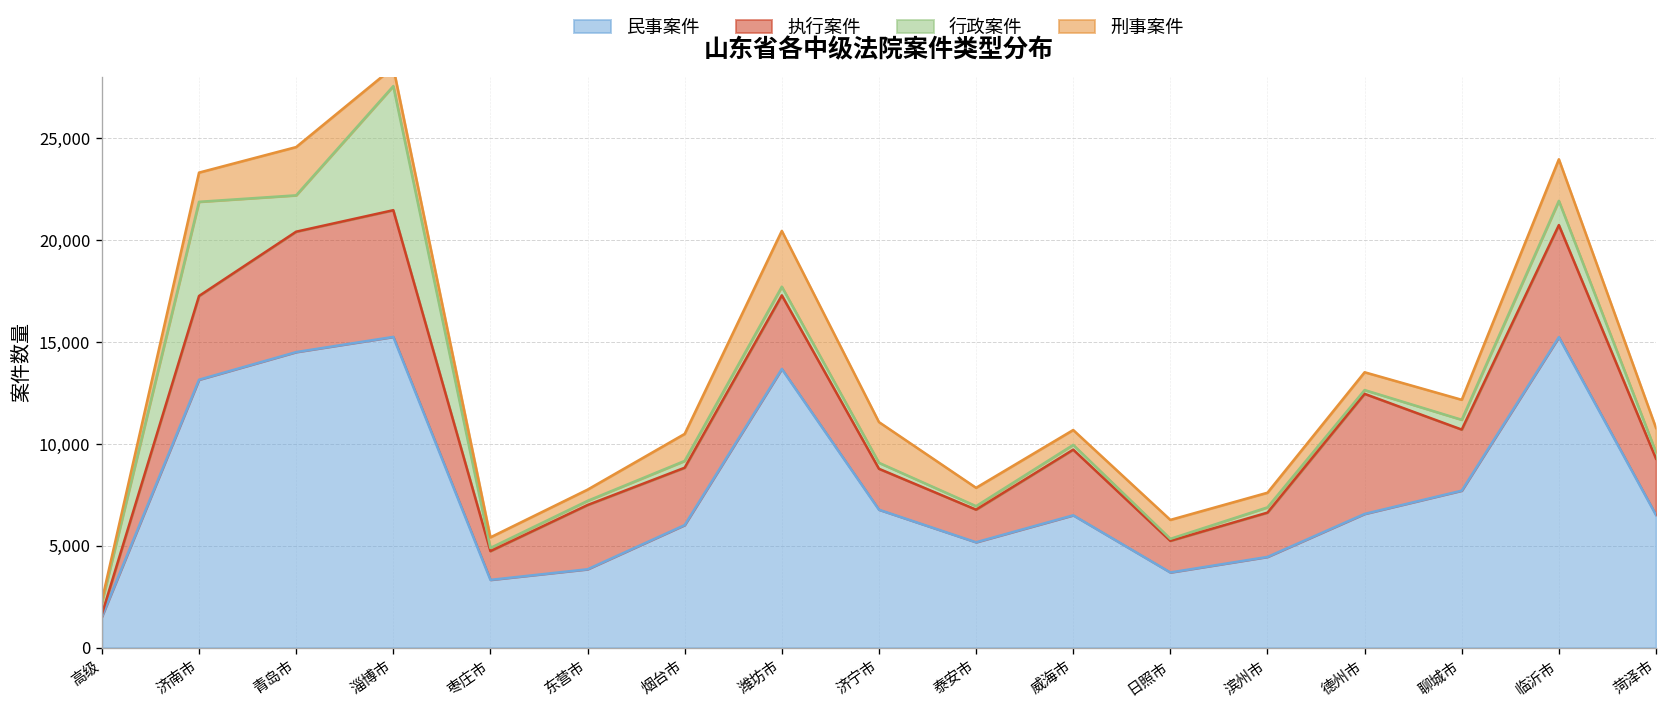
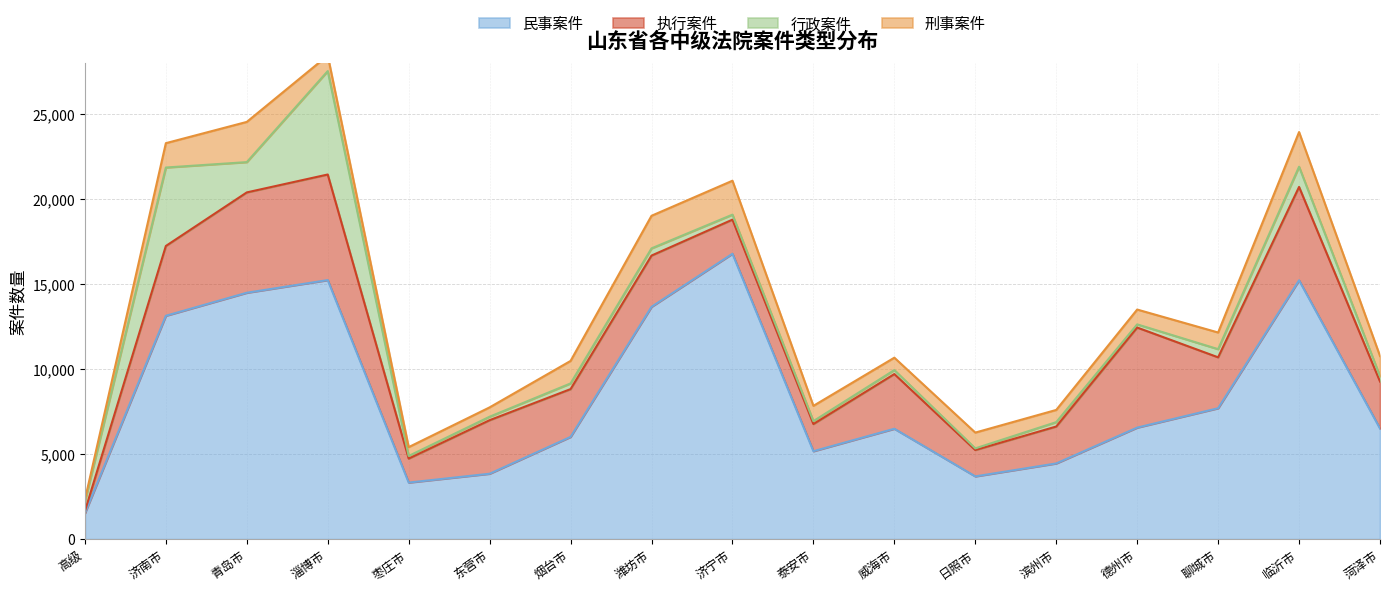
执行案件, 潍坊市: 3,600 -> 3,000
刑事案件, 潍坊市: 2,700 -> 1,900
民事案件, 济宁市: 6,800 -> 16,800
